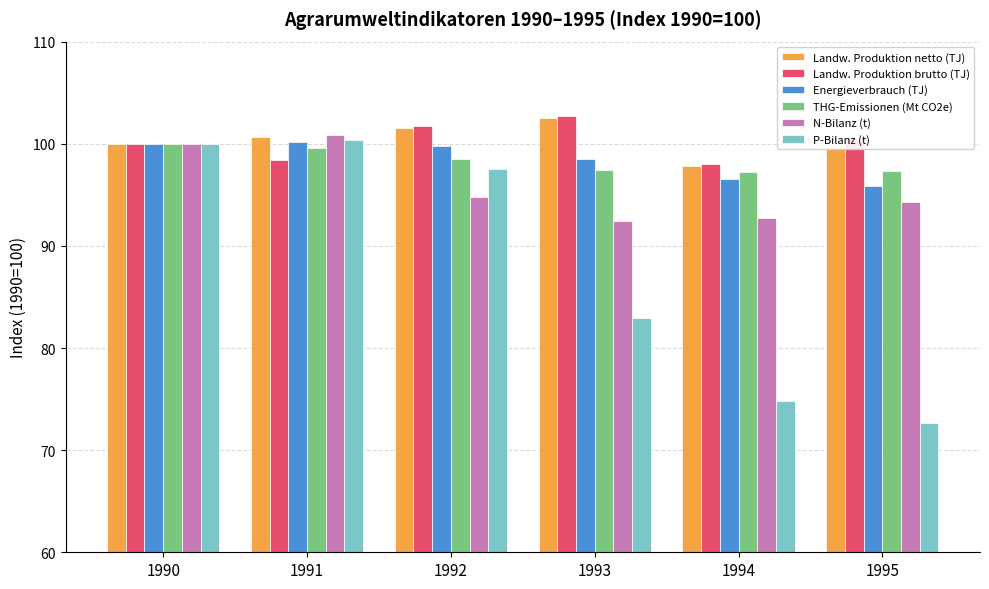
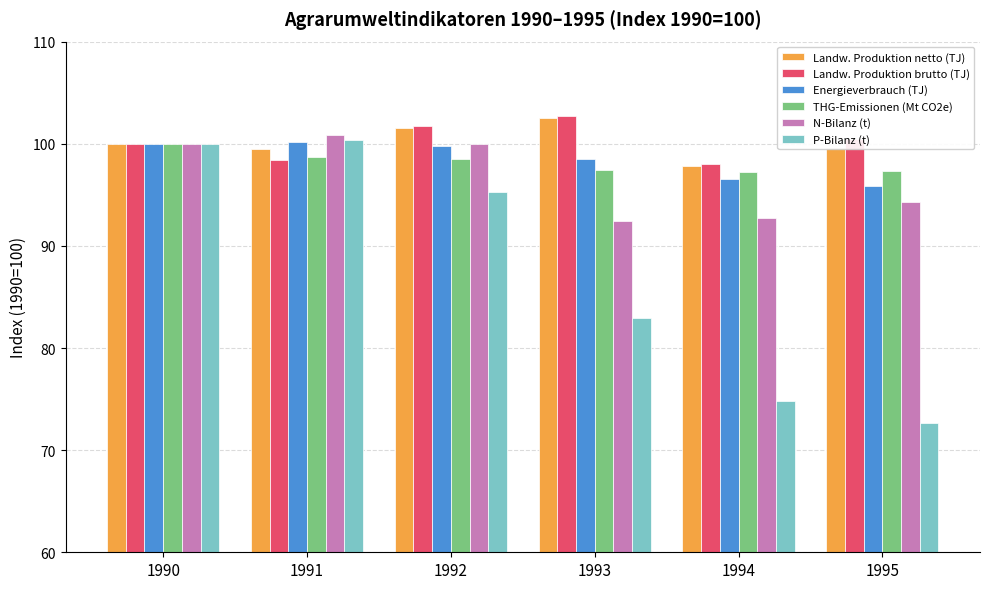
Landw. Produktion netto (TJ), 1991: 100.7 -> 99.5
THG-Emissionen (Mt CO2e), 1991: 99.6 -> 98.7
N-Bilanz (t), 1992: 94.7 -> 100.0
P-Bilanz (t), 1992: 97.5 -> 95.3
